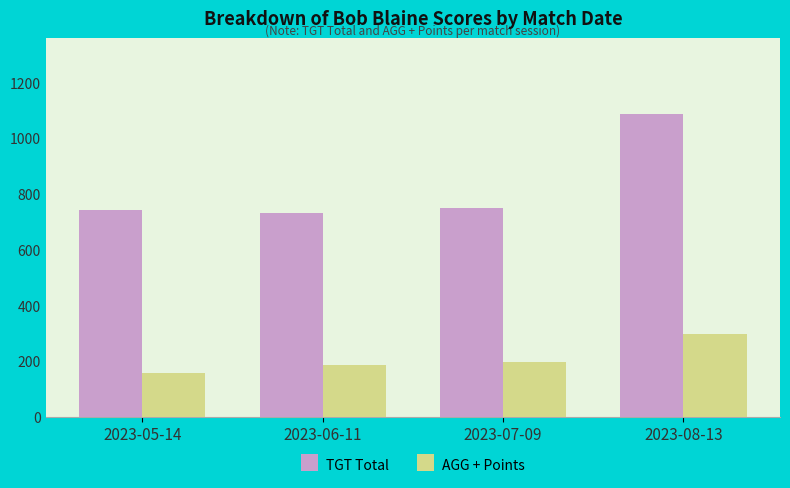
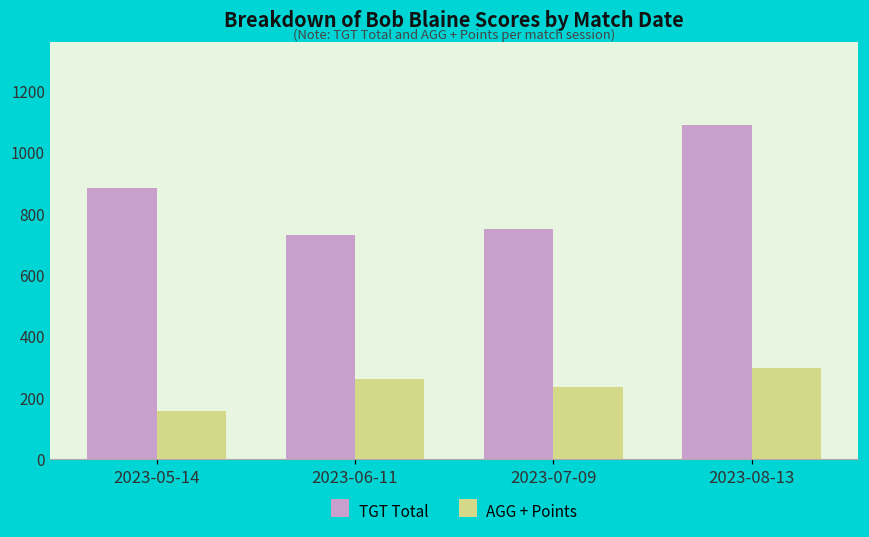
TGT Total, 2023-05-14: 740 -> 880
AGG + Points, 2023-06-11: 190 -> 260
AGG + Points, 2023-07-09: 200 -> 240
